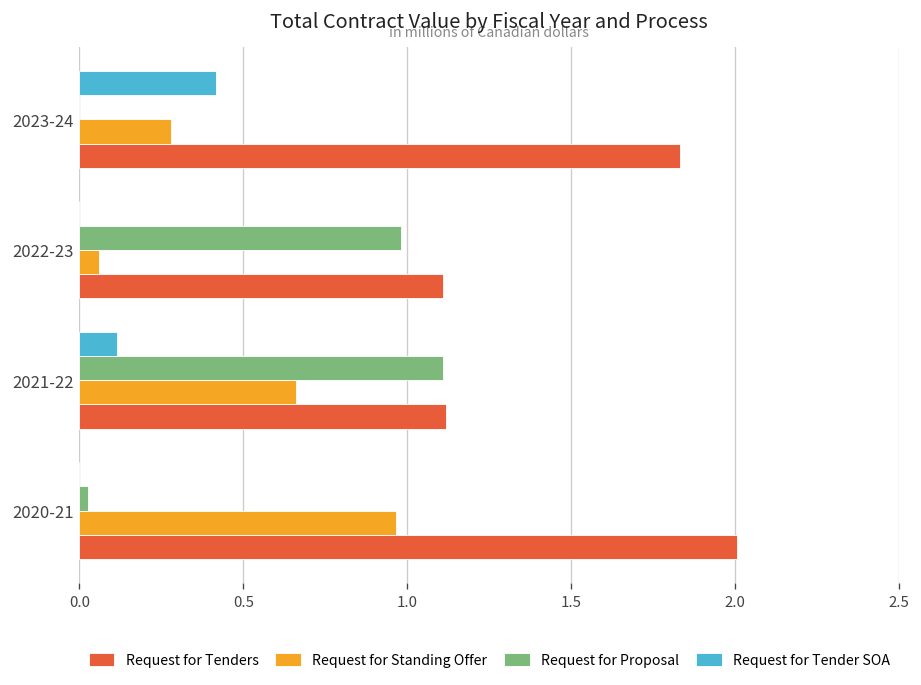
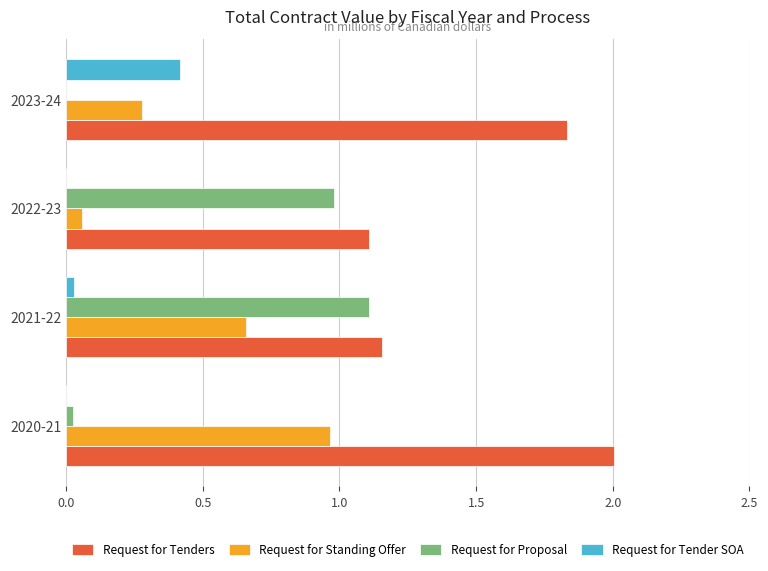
Request for Tender SOA, 2021-22: 0.12 -> 0.03
Request for Tenders, 2021-22: 1.12 -> 1.16
